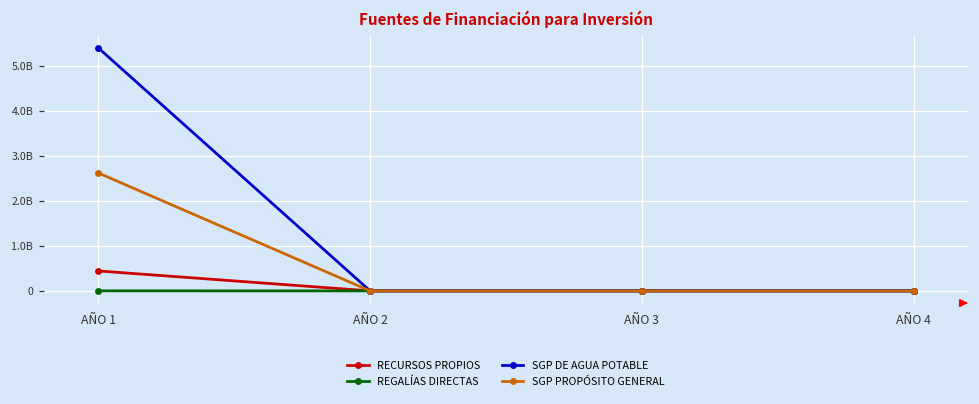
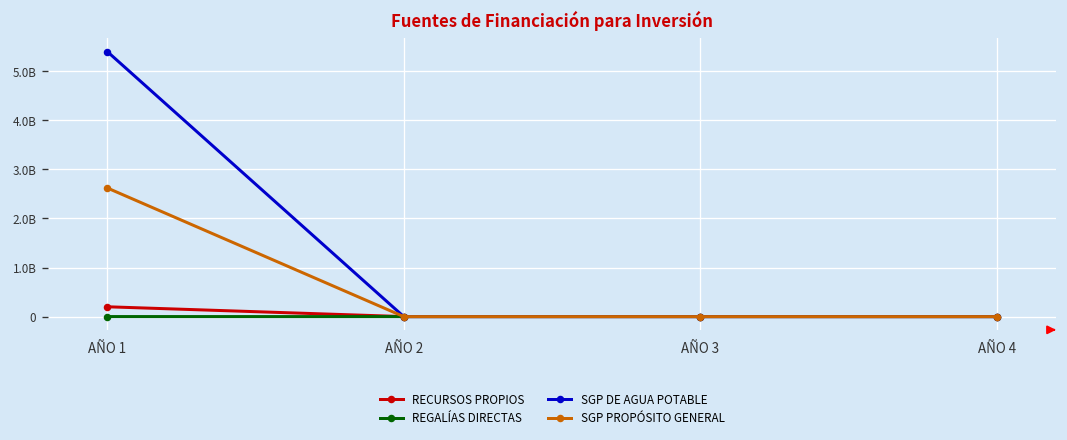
RECURSOS PROPIOS, AÑO 1: 400000000 -> 200000000
